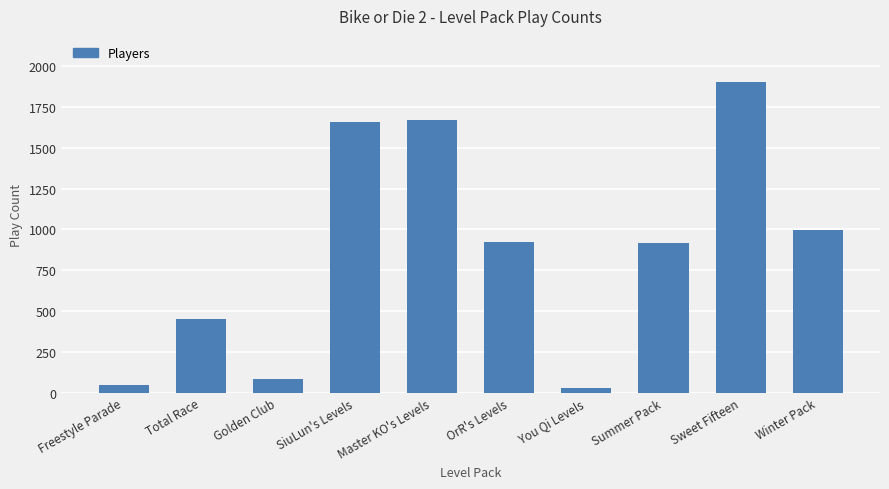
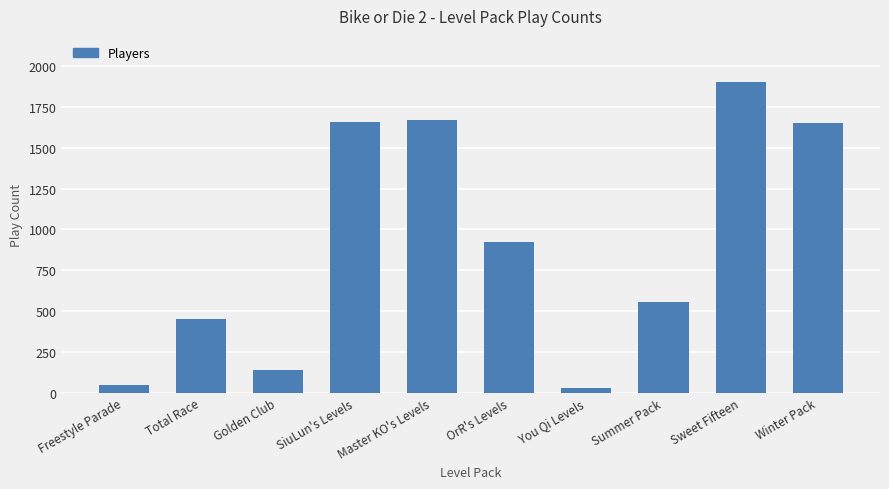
Golden Club: 80 -> 140
Summer Pack: 920 -> 550
Winter Pack: 1000 -> 1650
